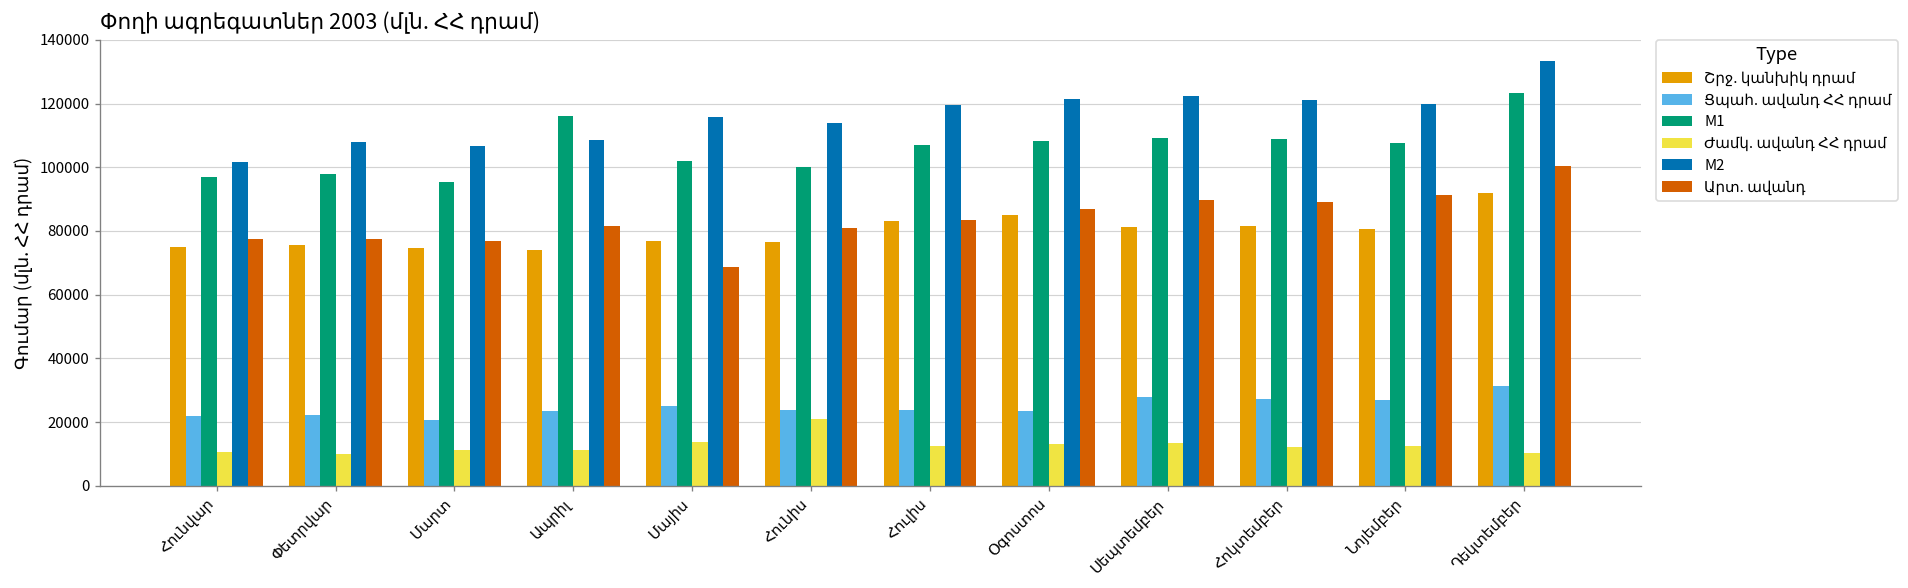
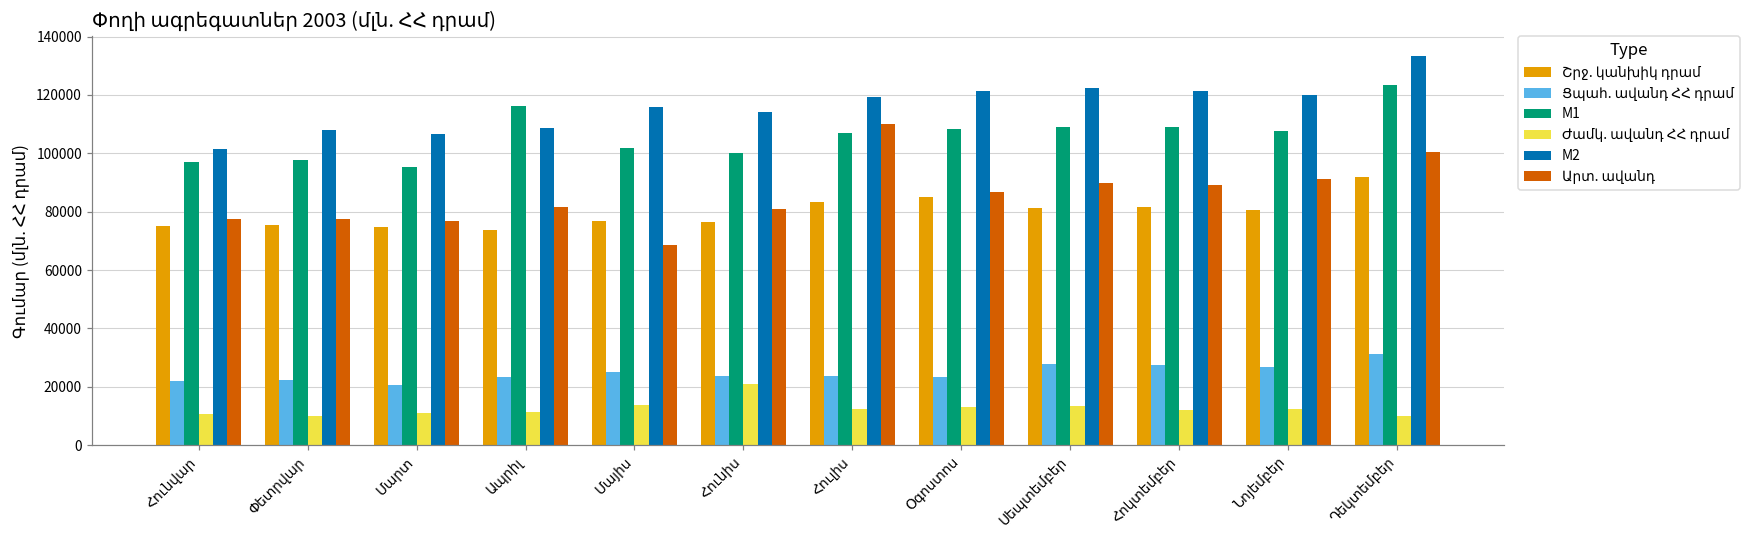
Արտ. ավանդ, Հուլիս: 84000 -> 110000
